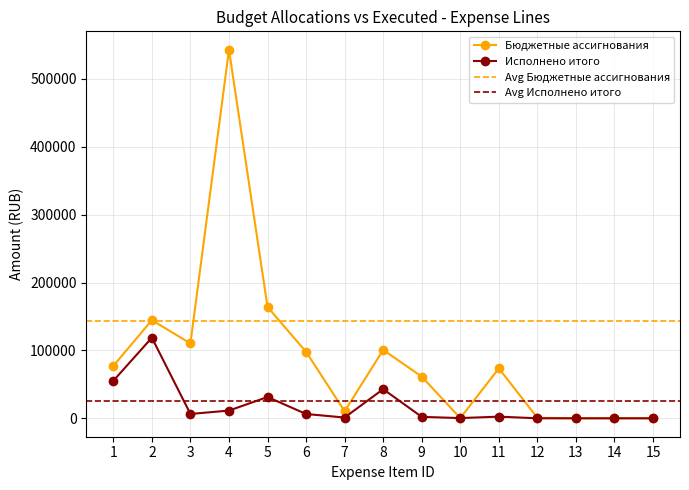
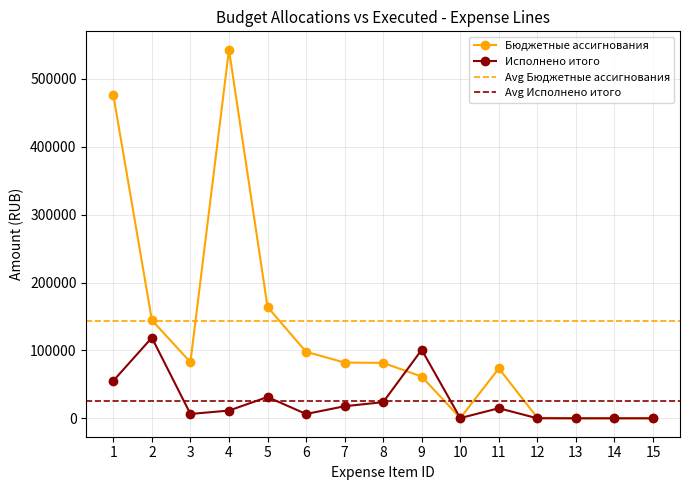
Бюджетные ассигнования, 1: 80000 -> 480000
Бюджетные ассигнования, 3: 110000 -> 80000
Бюджетные ассигнования, 7: 10000 -> 80000
Исполнено итого, 7: 0 -> 20000
Бюджетные ассигнования, 8: 100000 -> 80000
Исполнено итого, 8: 40000 -> 20000
Исполнено итого, 9: 0 -> 100000
Исполнено итого, 11: 0 -> 10000
